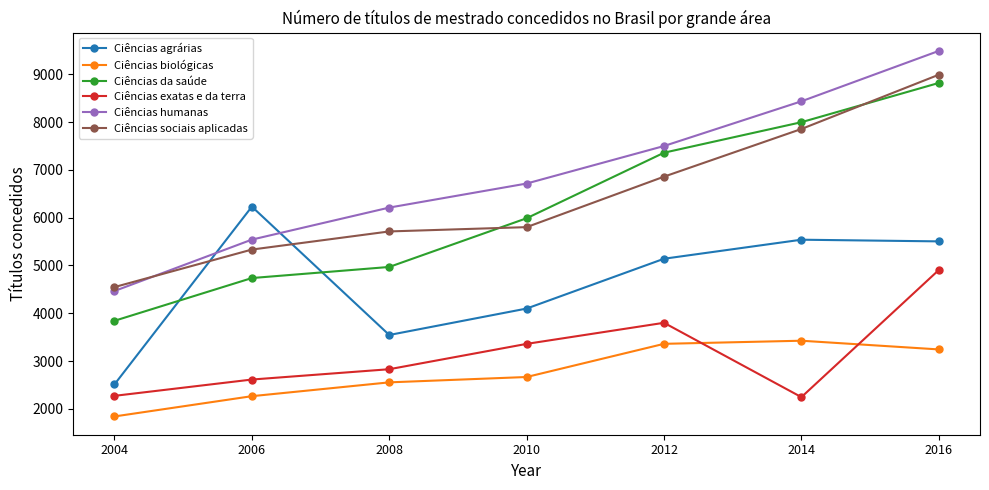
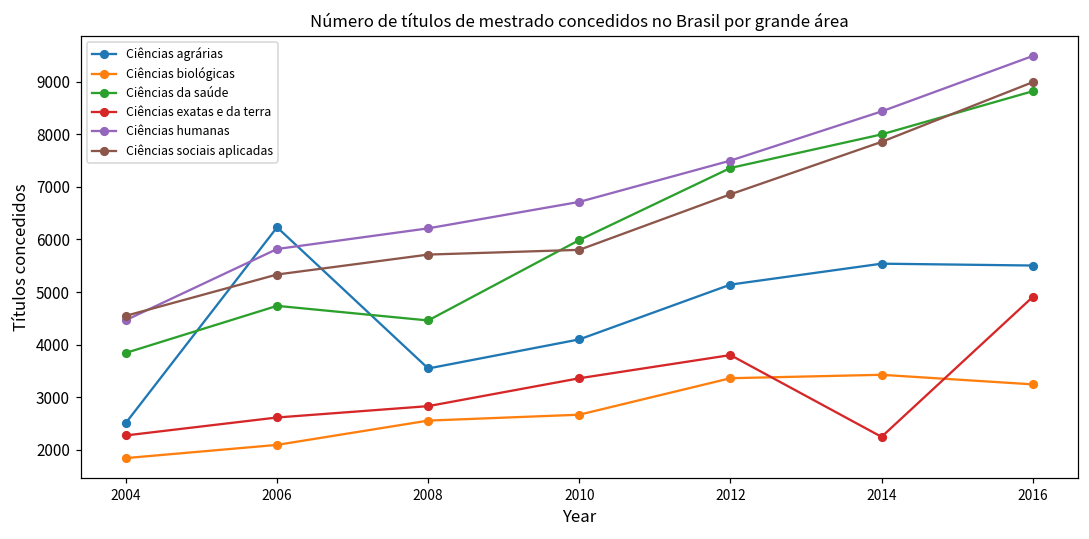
Ciências biológicas, 2006: 2300 -> 2100
Ciências humanas, 2006: 5500 -> 5800
Ciências da saúde, 2008: 5000 -> 4500
